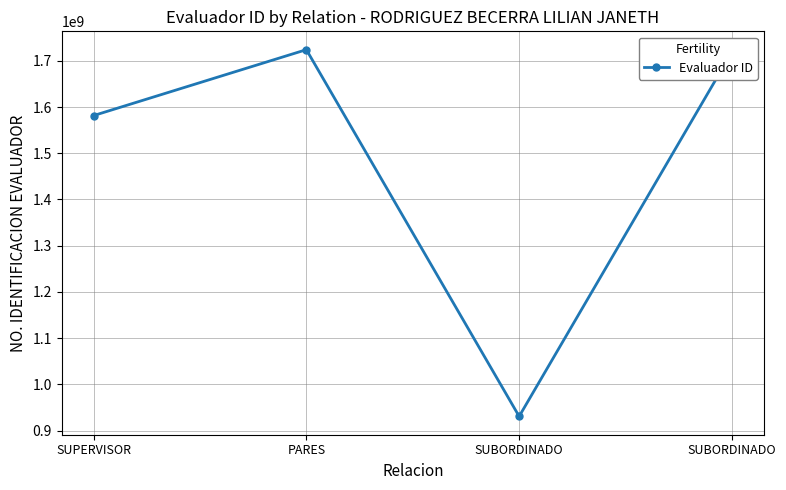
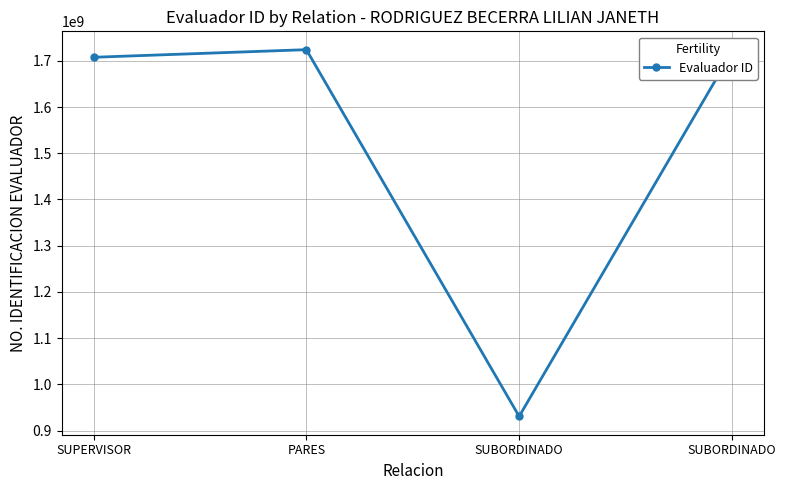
SUPERVISOR: 1580000000 -> 1710000000
